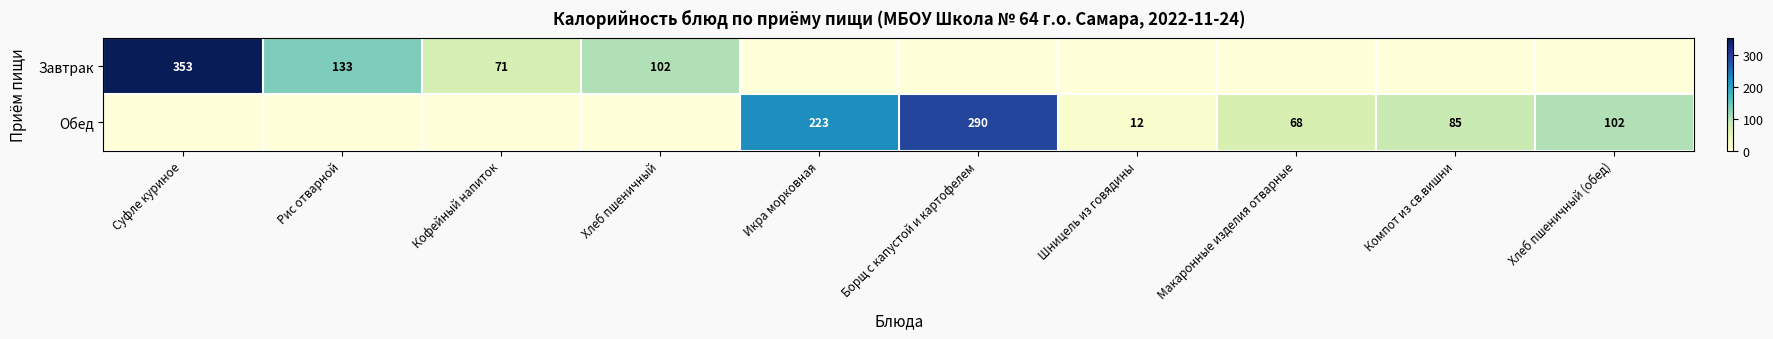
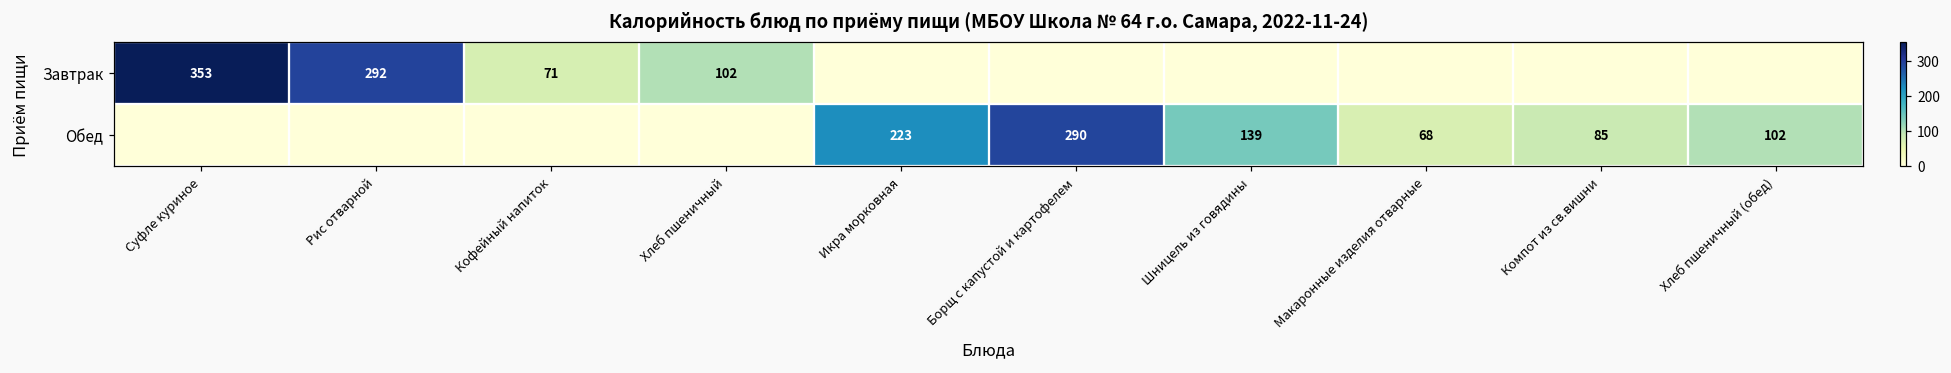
Завтрак, Рис отварной: 133 -> 292
Обед, Шницель из говядины: 12 -> 139
